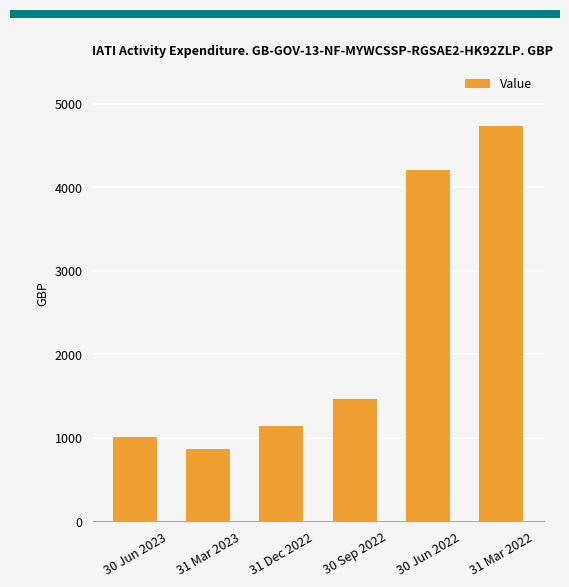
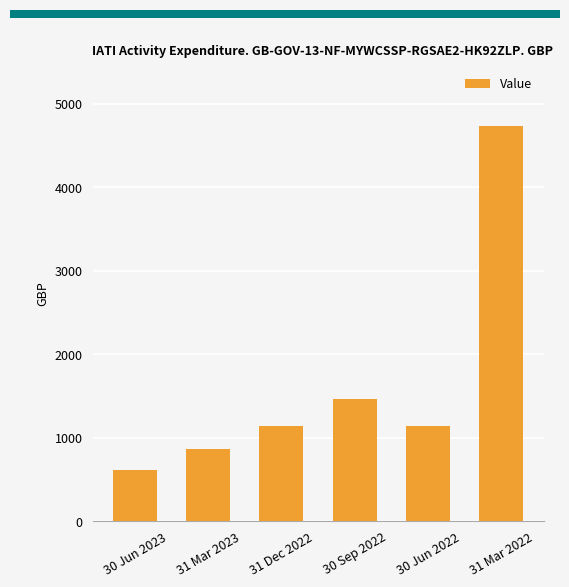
30 Jun 2023: 1000 -> 600
30 Jun 2022: 4200 -> 1100
